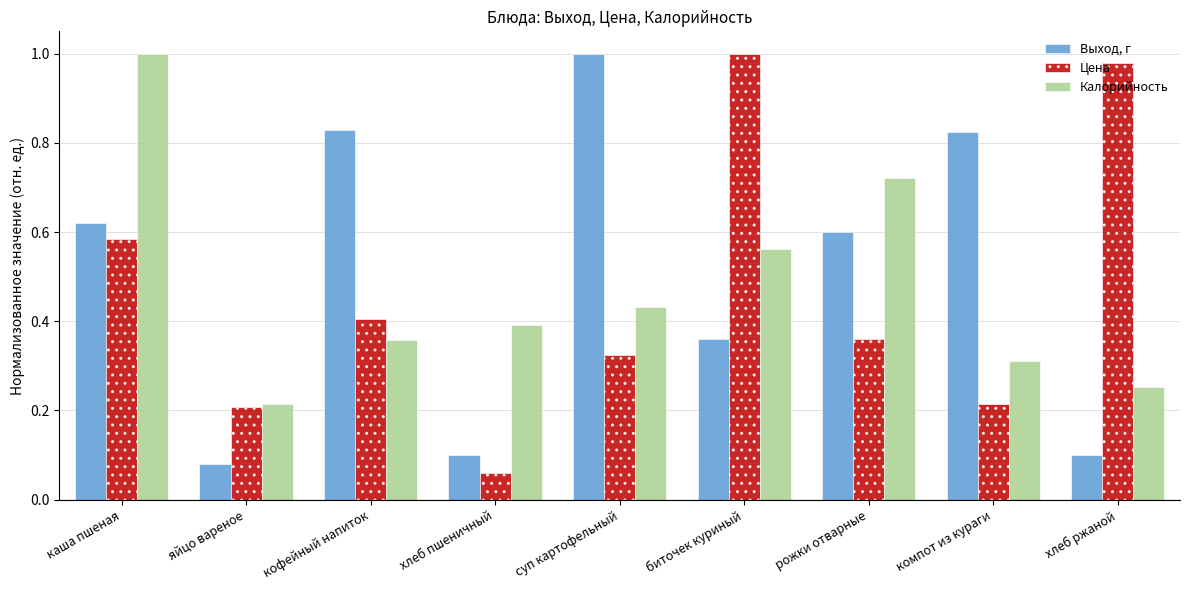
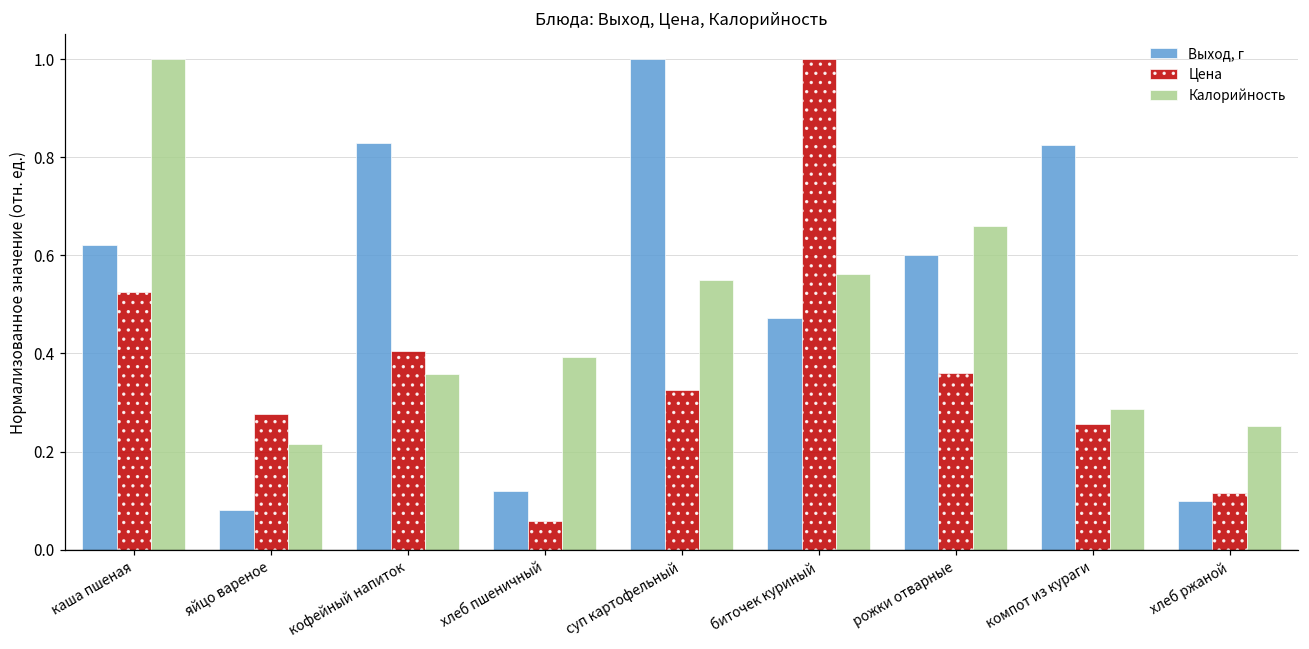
Цена, каша пшеная: 0.58 -> 0.52
Цена, яйцо вареное: 0.21 -> 0.28
Выход, г, хлеб пшеничный: 0.10 -> 0.12
Калорийность, суп картофельный: 0.43 -> 0.55
Выход, г, биточек куриный: 0.36 -> 0.47
Калорийность, рожки отварные: 0.72 -> 0.66
Цена, компот из кураги: 0.21 -> 0.26
Калорийность, компот из кураги: 0.31 -> 0.29
Цена, хлеб ржаной: 0.98 -> 0.12
